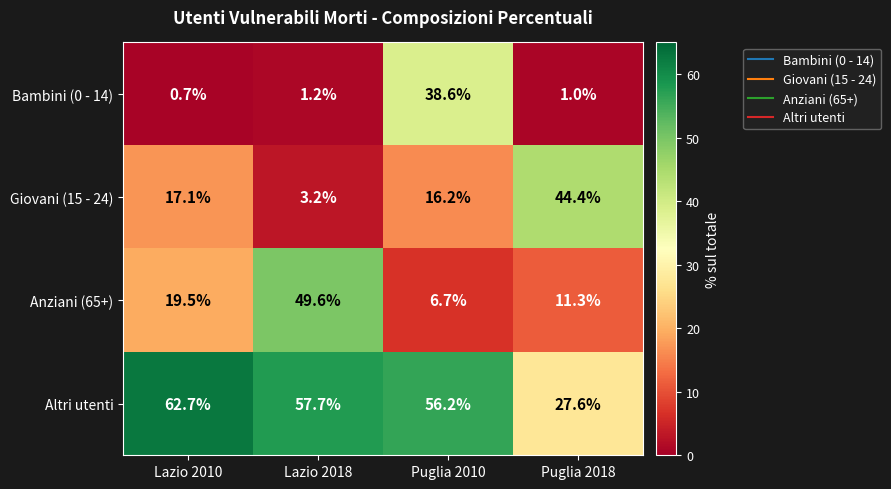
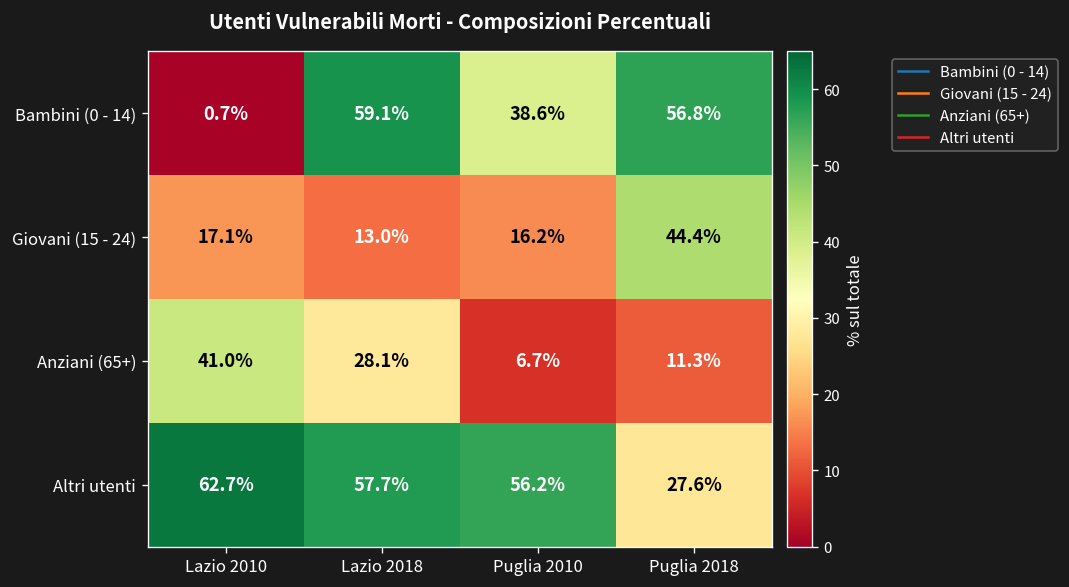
Bambini (0 - 14), Lazio 2018: 1.2% -> 59.1%
Bambini (0 - 14), Puglia 2018: 1.0% -> 56.8%
Giovani (15 - 24), Lazio 2018: 3.2% -> 13.0%
Anziani (65+), Lazio 2010: 19.5% -> 41.0%
Anziani (65+), Lazio 2018: 49.6% -> 28.1%
